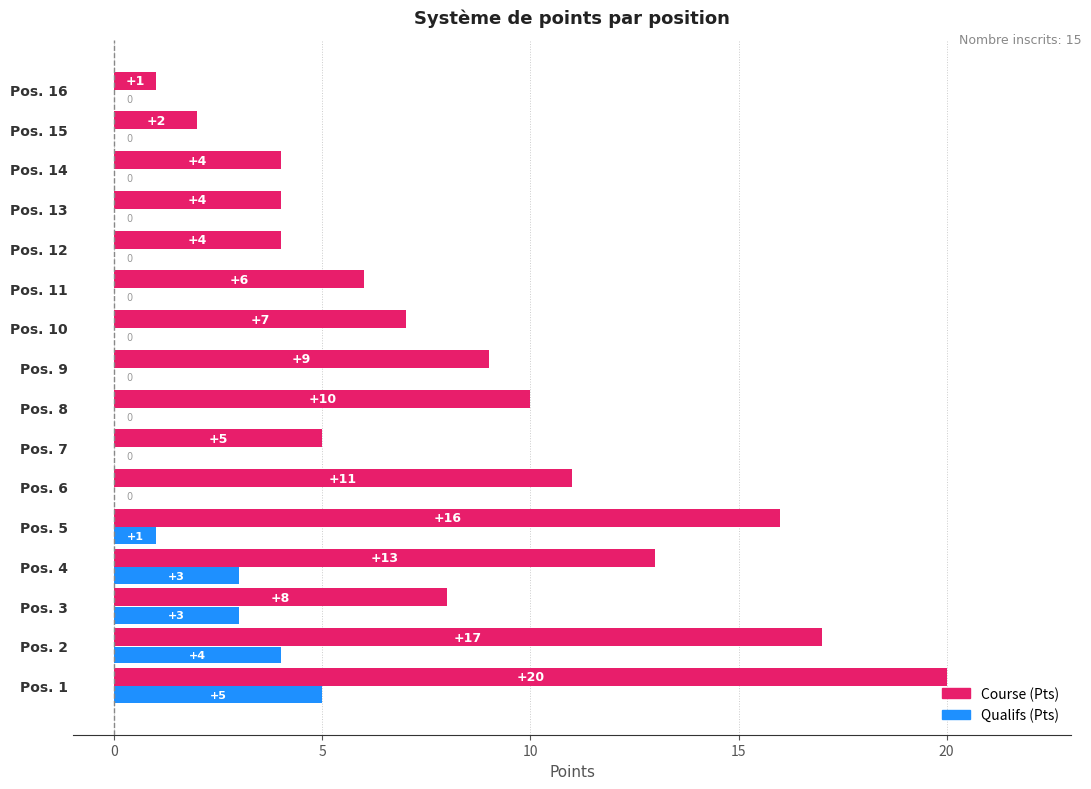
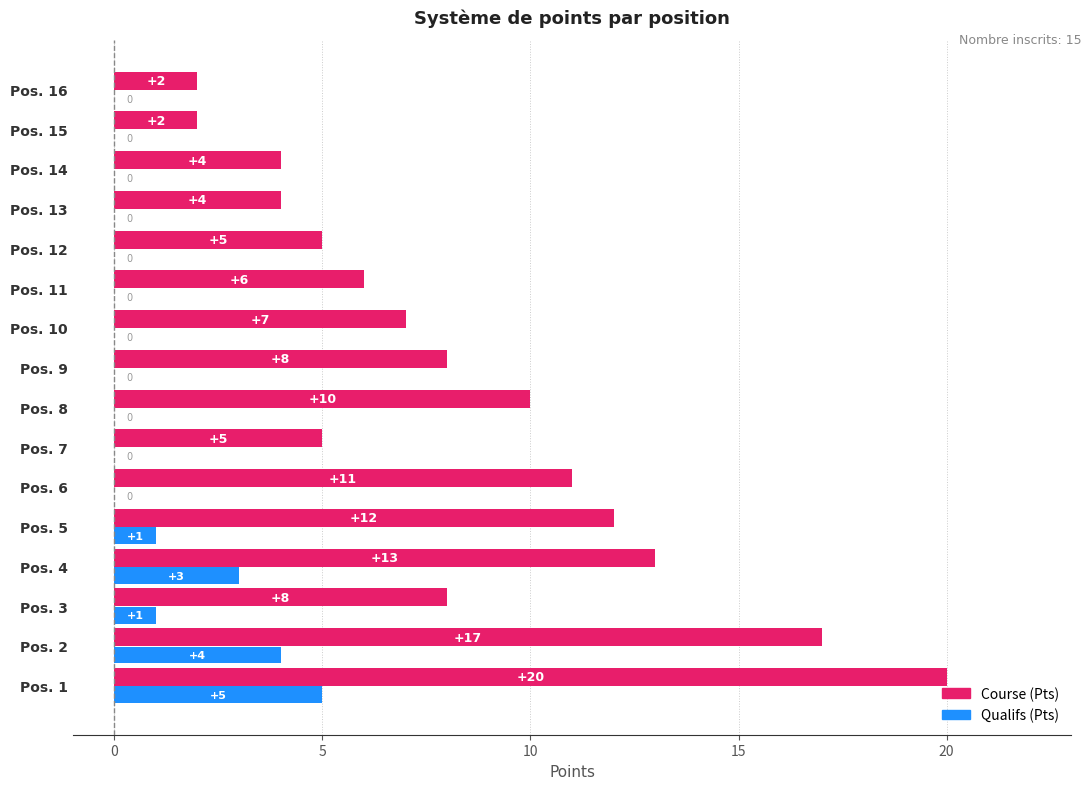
Course (Pts), Pos. 16: +1 -> +2
Course (Pts), Pos. 12: +4 -> +5
Course (Pts), Pos. 9: +9 -> +8
Course (Pts), Pos. 5: +16 -> +12
Qualifs (Pts), Pos. 3: +3 -> +1
